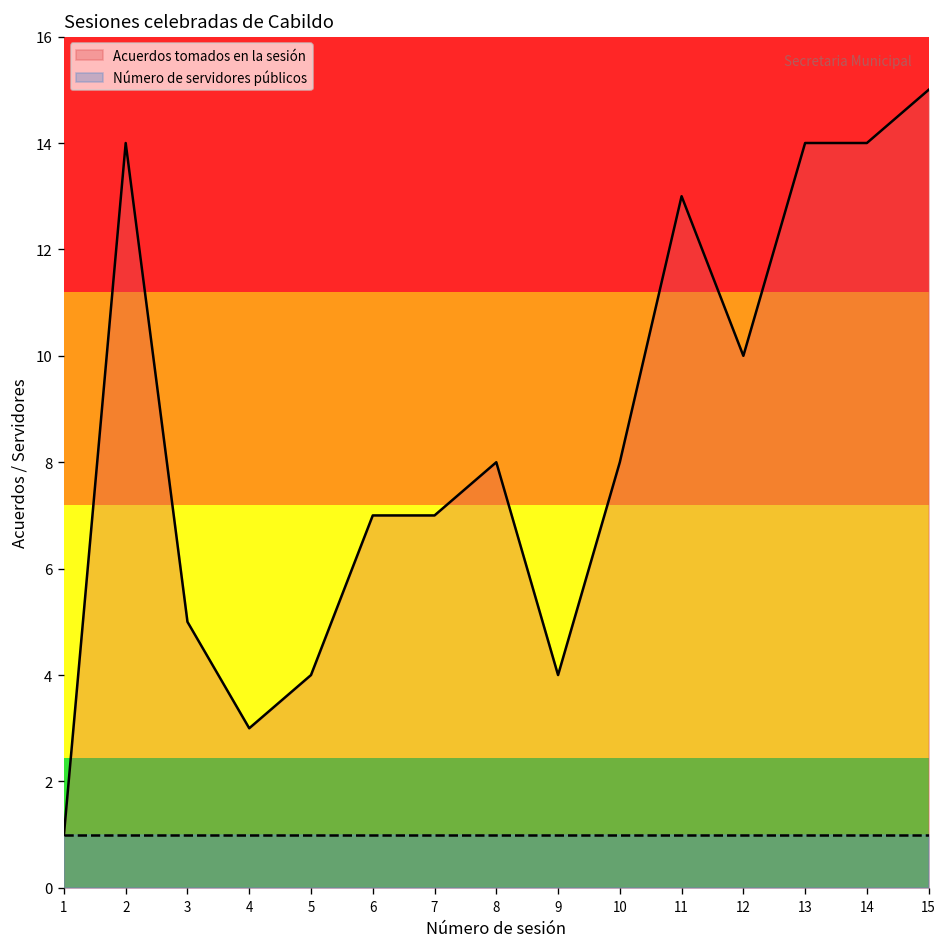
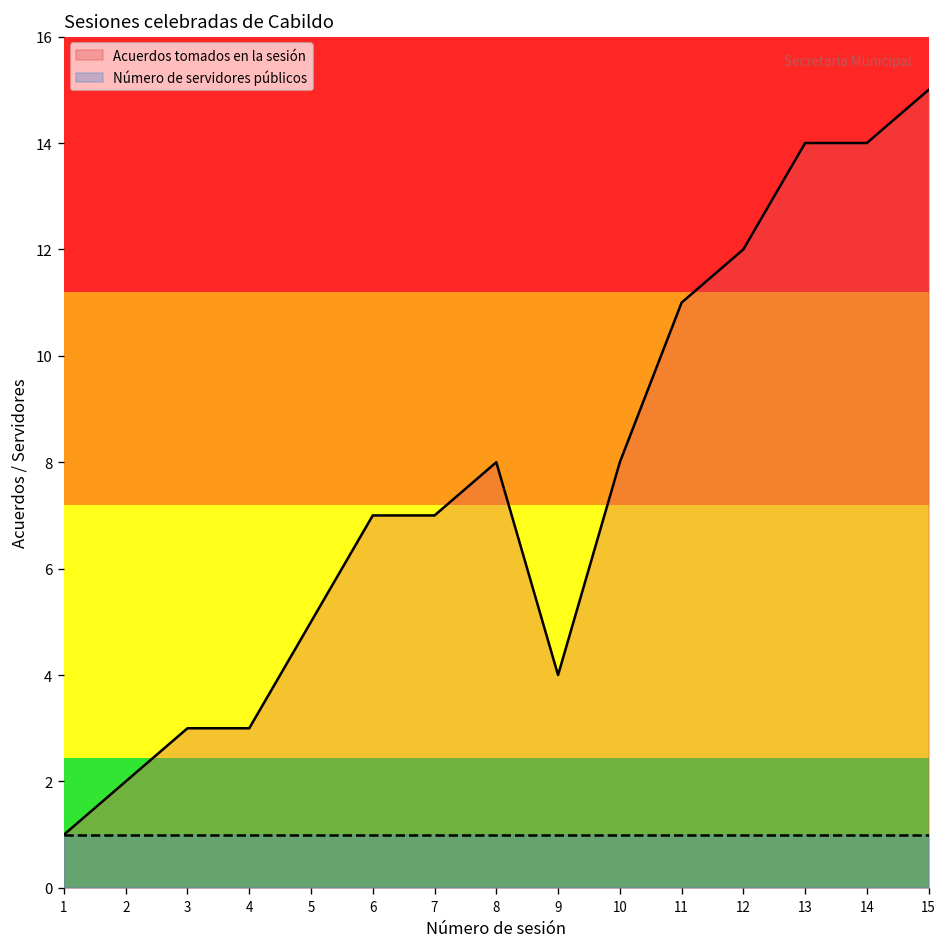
Acuerdos tomados en la sesión, 2: 14 -> 2
Acuerdos tomados en la sesión, 3: 5 -> 3
Acuerdos tomados en la sesión, 5: 4 -> 5
Acuerdos tomados en la sesión, 11: 13 -> 11
Acuerdos tomados en la sesión, 12: 10 -> 12
